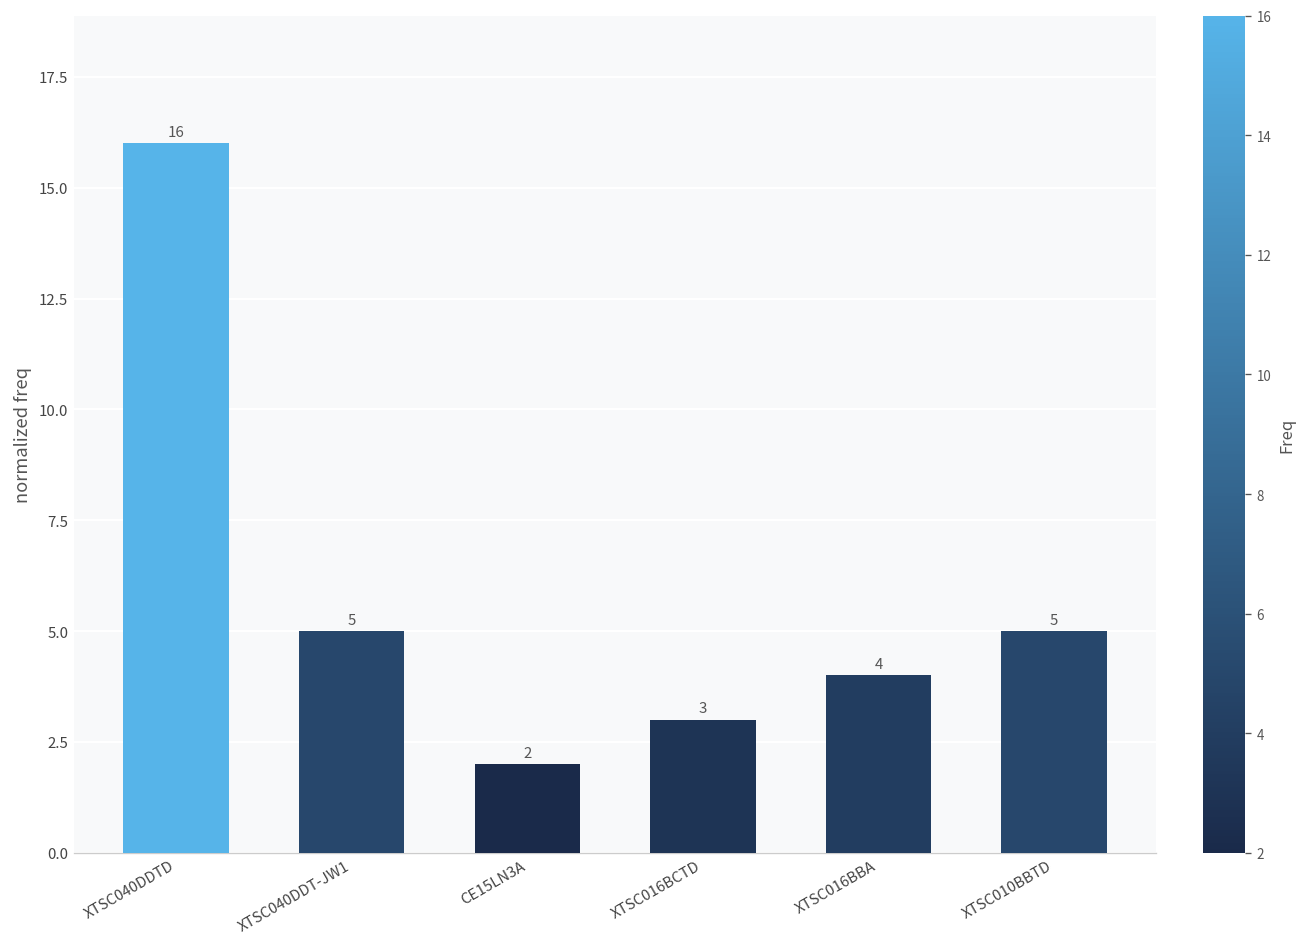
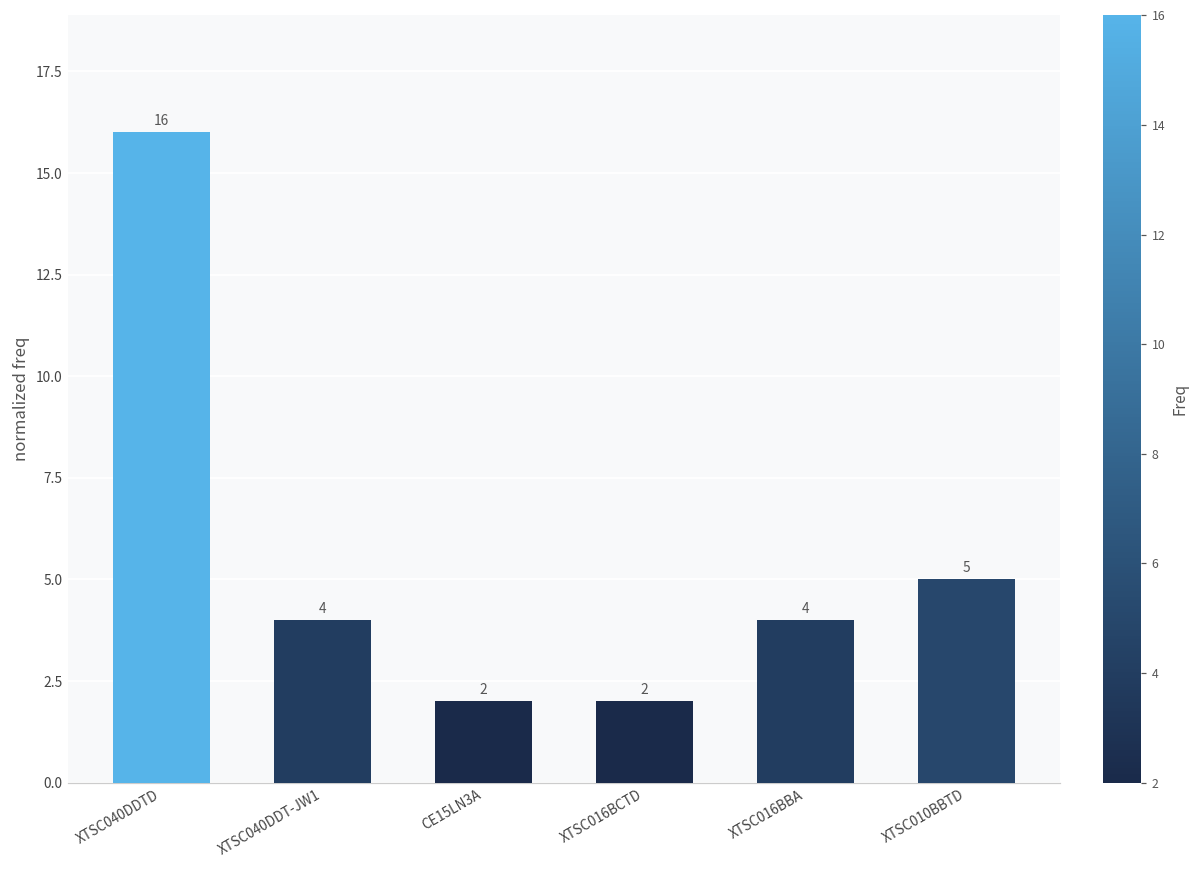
XTSC040DDT-JW1: 5 -> 4
XTSC016BCTD: 3 -> 2
